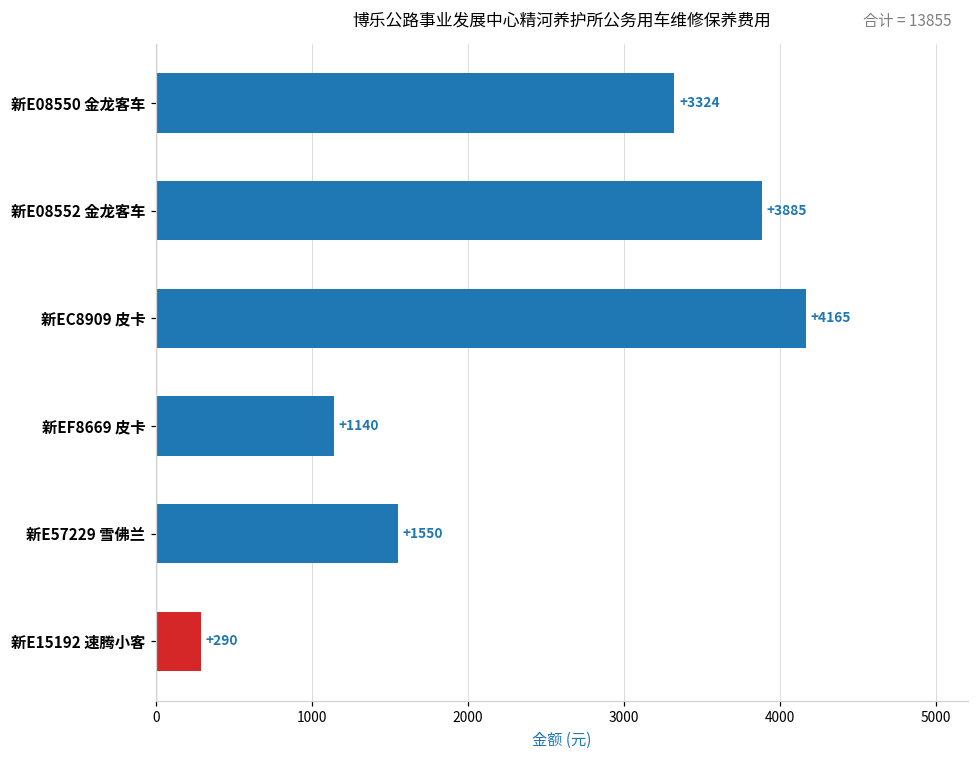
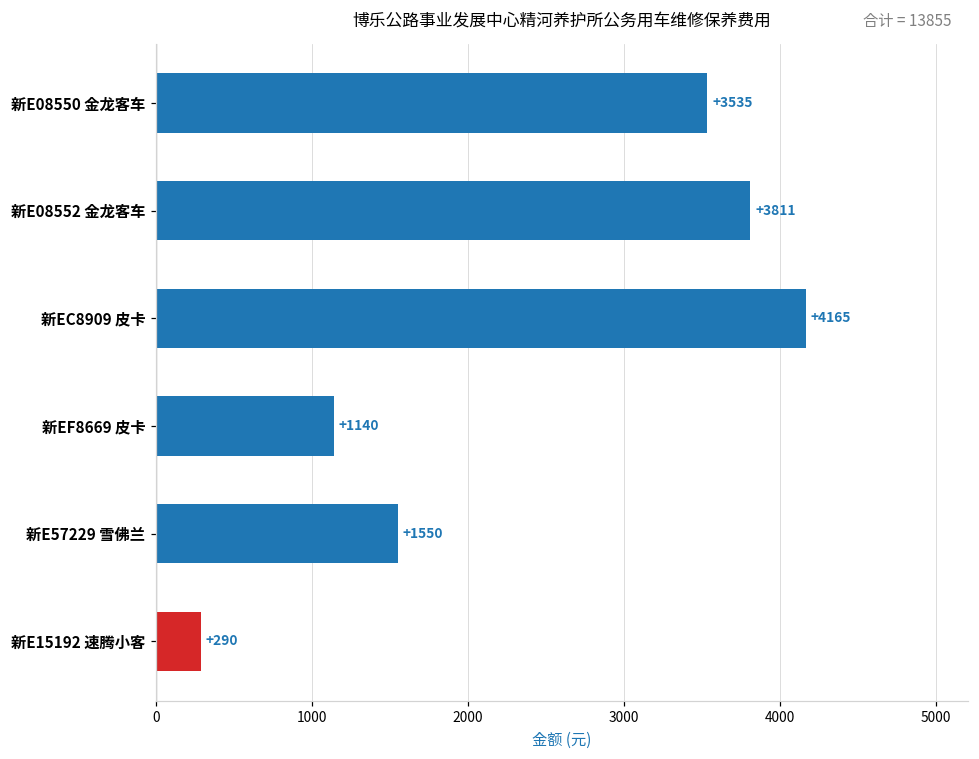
新E08550 金龙客车: +3324 -> +3535
新E08552 金龙客车: +3885 -> +3811
